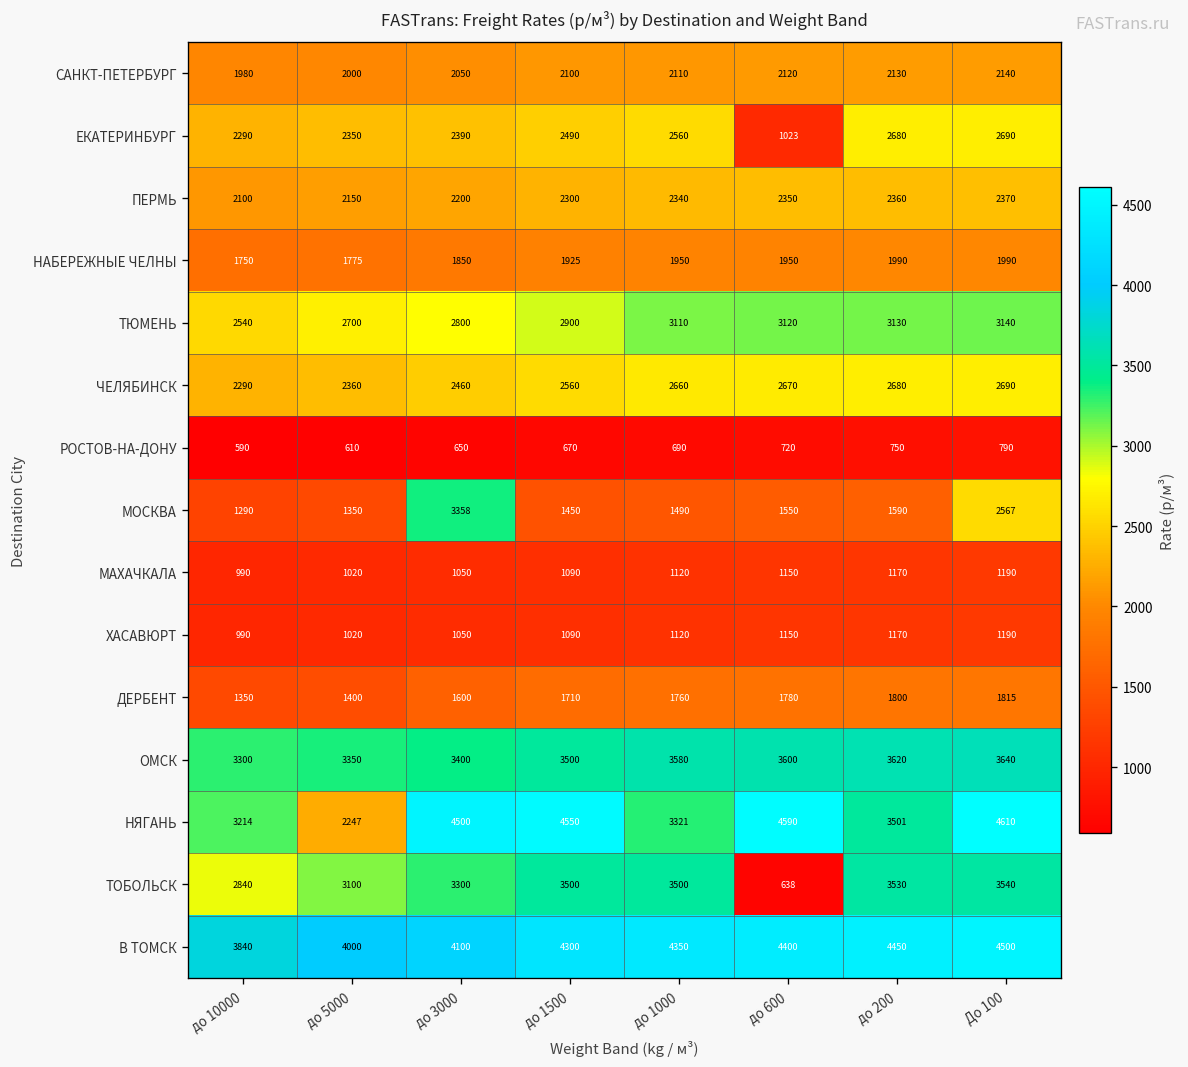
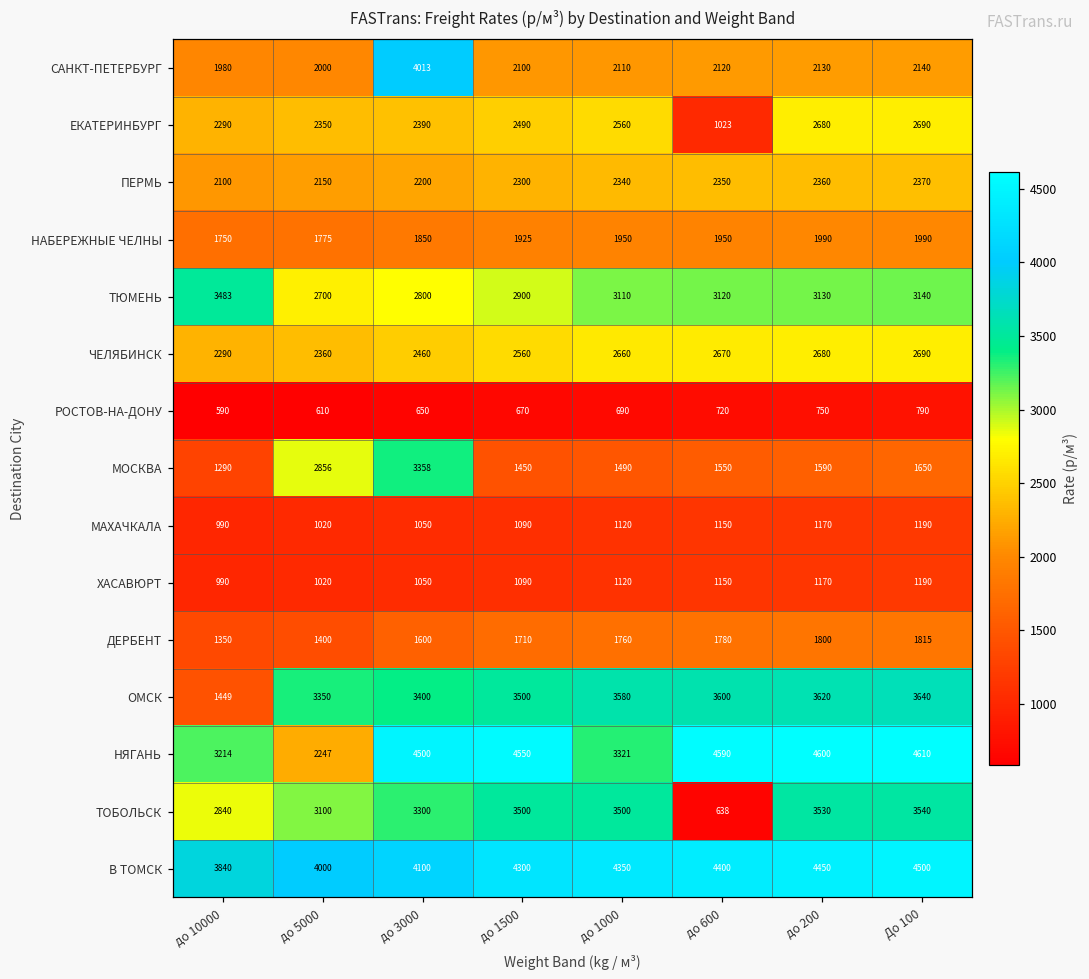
САНКТ-ПЕТЕРБУРГ, до 3000: 2050 -> 4013
ТЮМЕНЬ, до 10000: 2540 -> 3483
МОСКВА, до 5000: 1350 -> 2856
МОСКВА, До 100: 2567 -> 1650
ОМСК, до 10000: 3300 -> 1449
НЯГАНЬ, до 200: 3501 -> 4600
